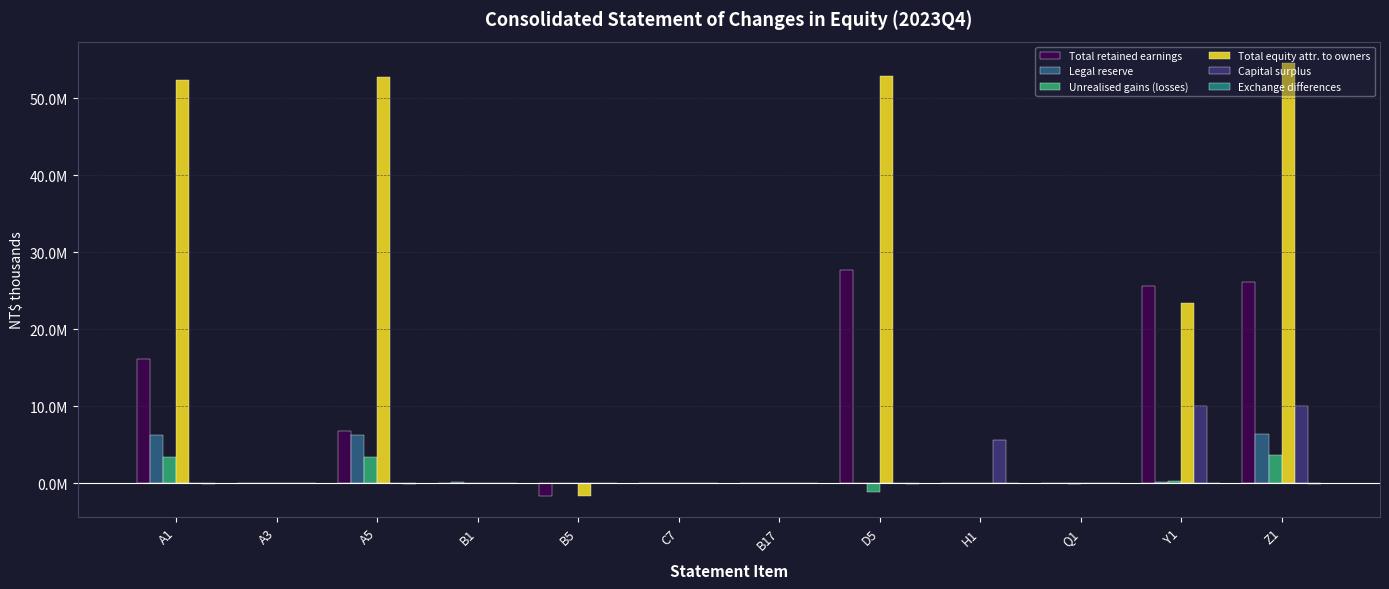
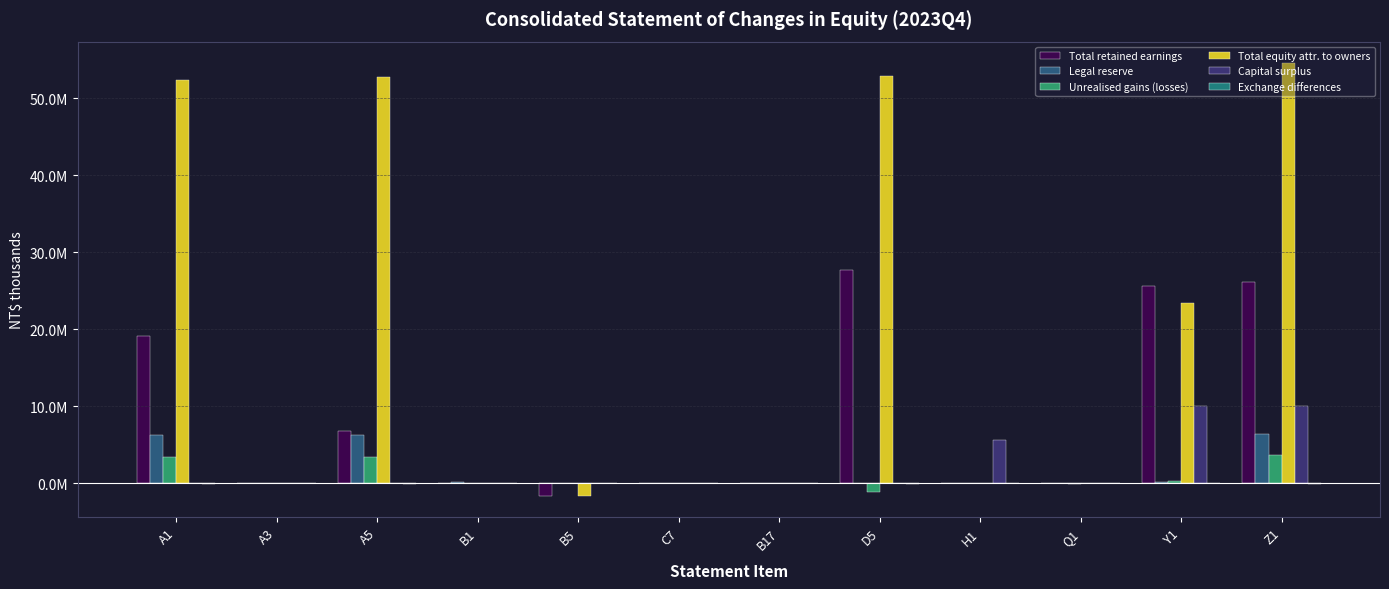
Total retained earnings, A1: 16000000 -> 19000000
